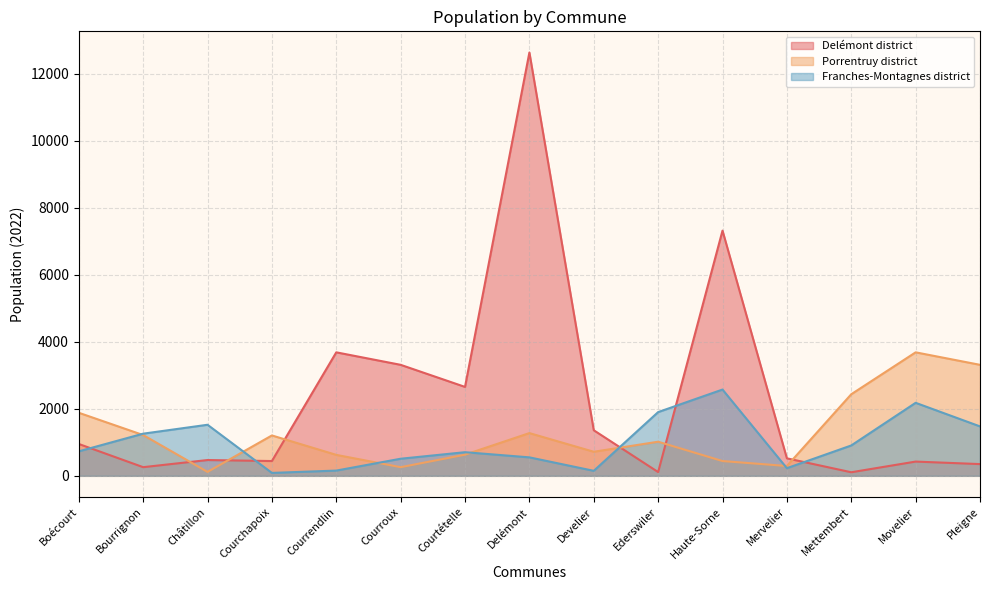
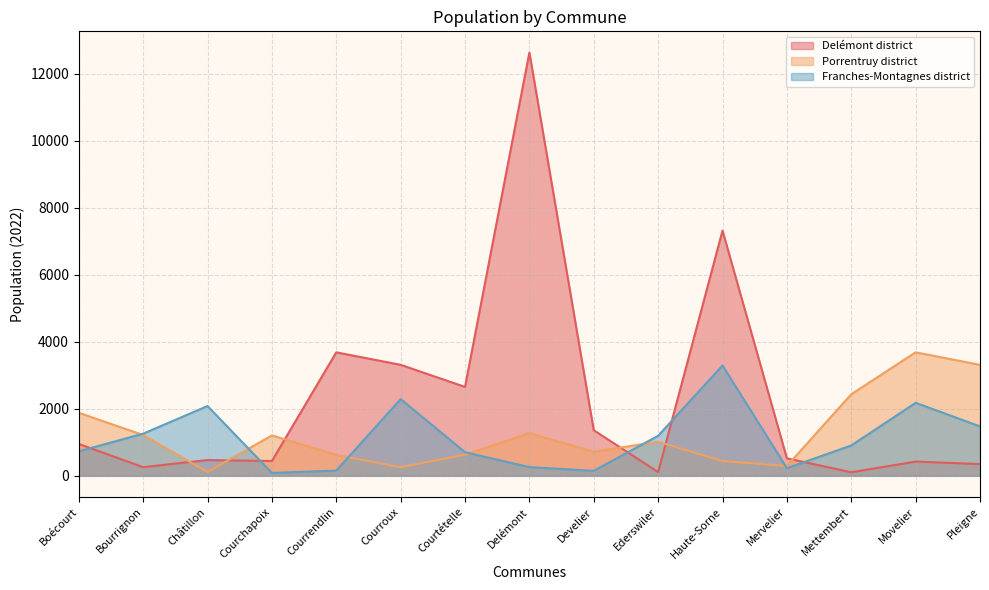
Franches-Montagnes district, Châtillon: 1500 -> 2100
Franches-Montagnes district, Courroux: 500 -> 2300
Franches-Montagnes district, Delémont: 600 -> 300
Franches-Montagnes district, Ederswiler: 1900 -> 1200
Franches-Montagnes district, Haute-Sorne: 2600 -> 3300
